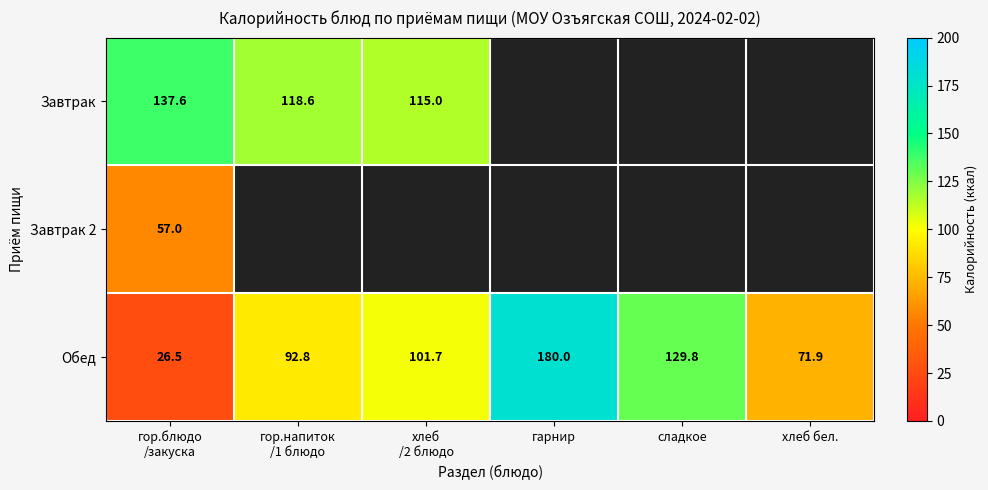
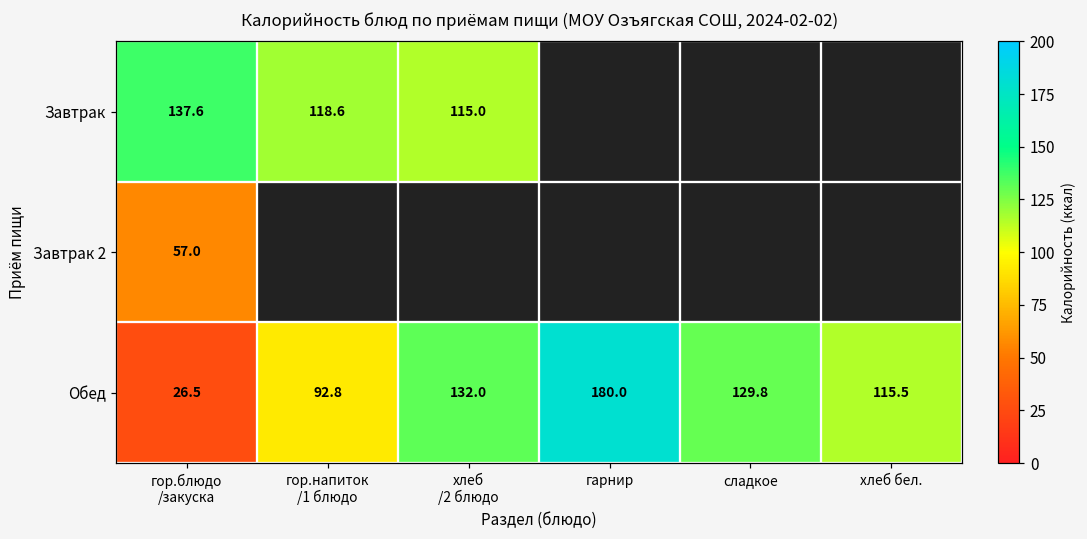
Обед, хлеб /2 блюдо: 101.7 -> 132.0
Обед, хлеб бел.: 71.9 -> 115.5
